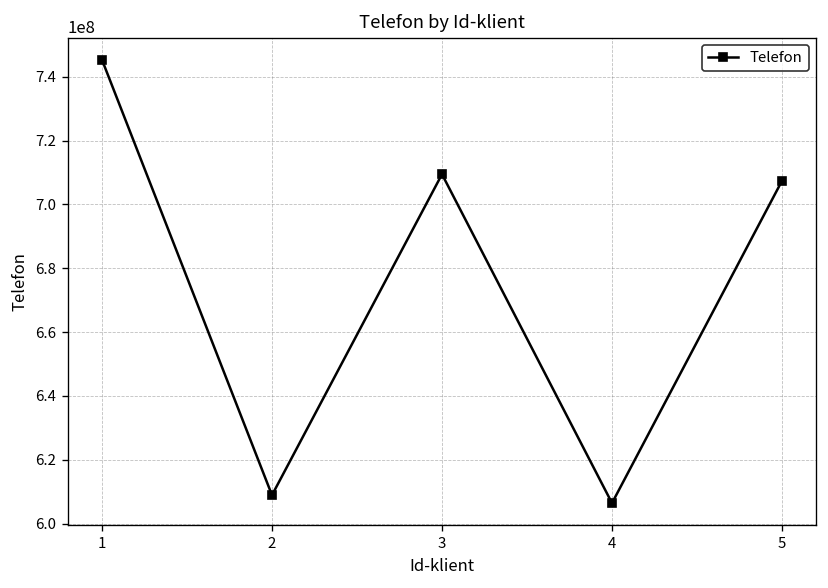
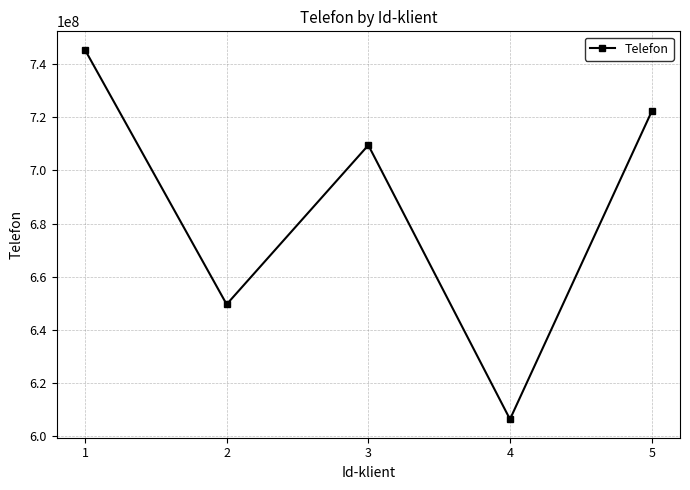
2: 609000000 -> 650000000
5: 707000000 -> 722000000
